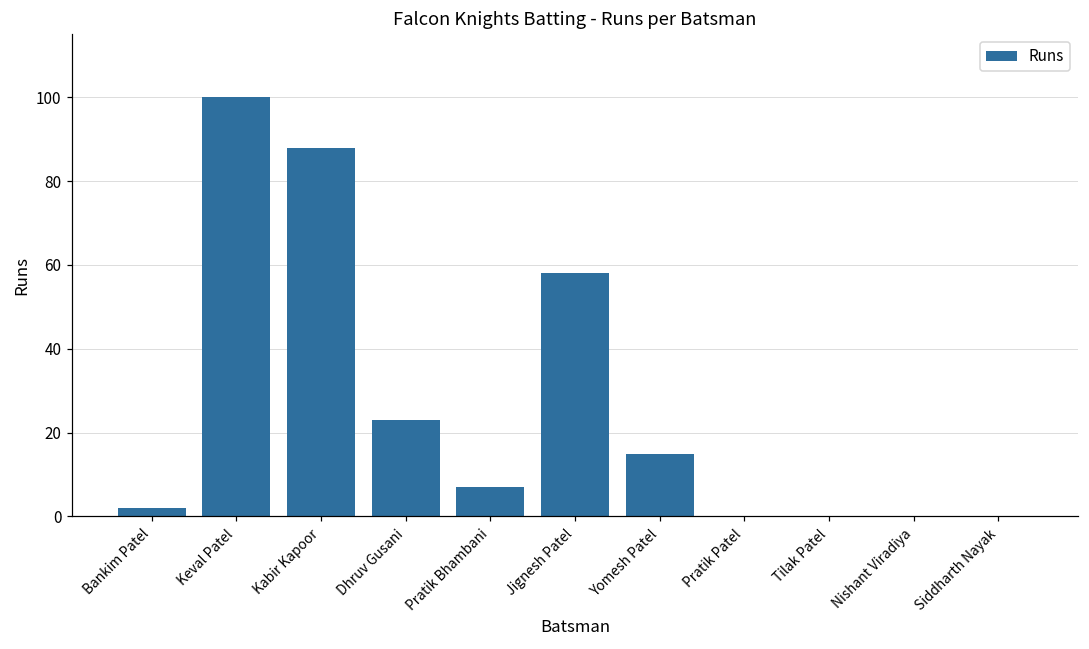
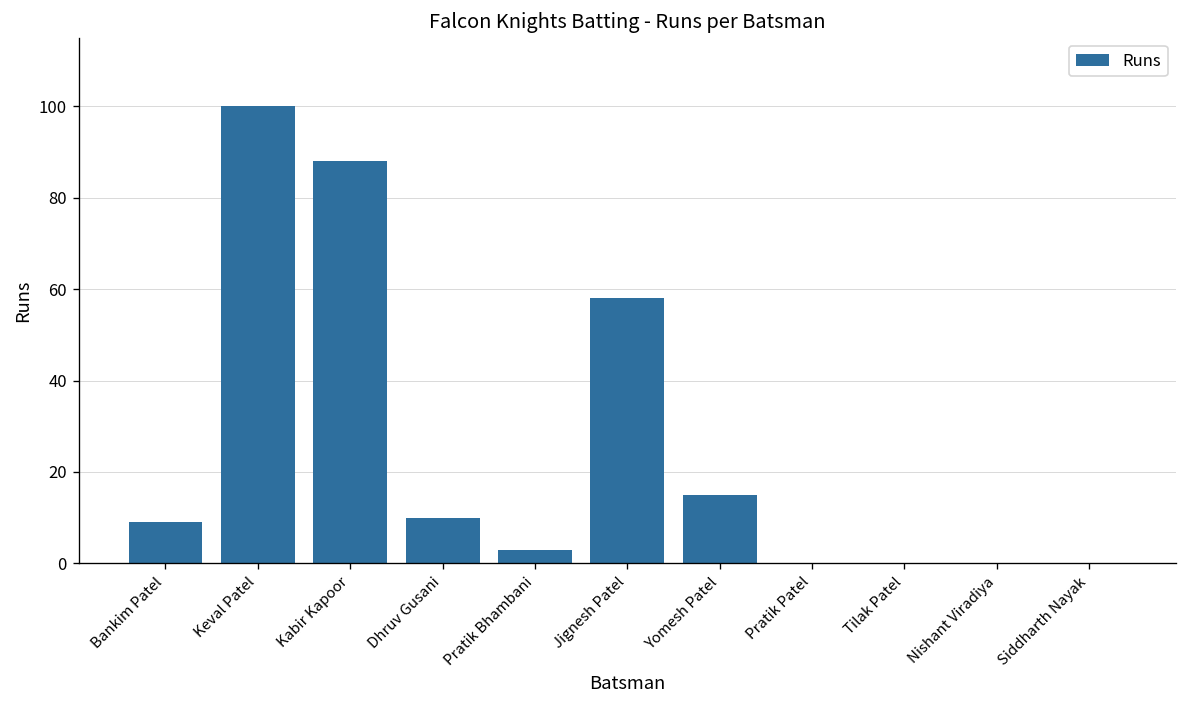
Bankim Patel: 2 -> 9
Dhruv Gusani: 23 -> 10
Pratik Bhambani: 7 -> 3
